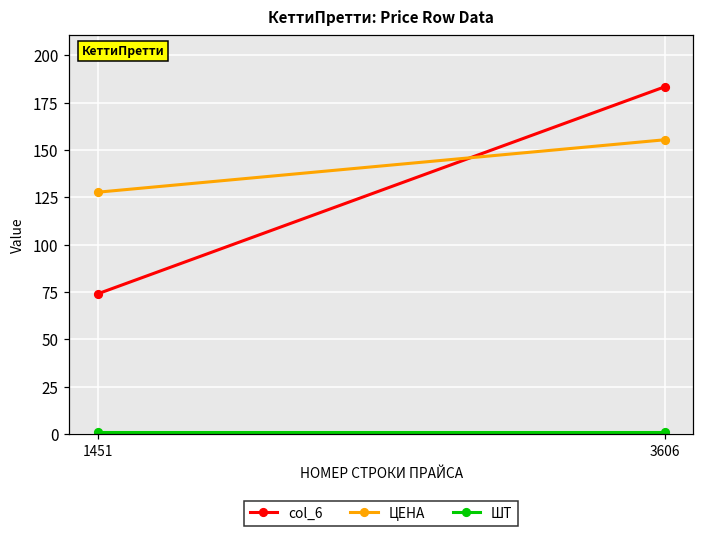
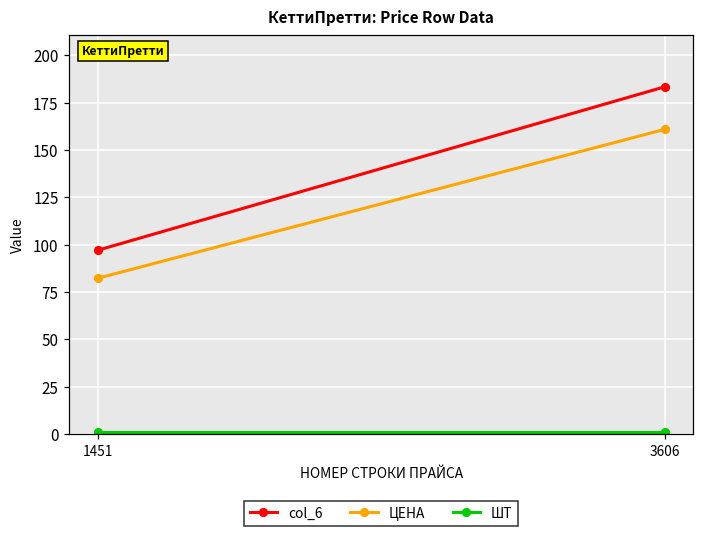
col_6, 1451: 74 -> 97
ЦЕНА, 1451: 128 -> 82
ЦЕНА, 3606: 155 -> 161
